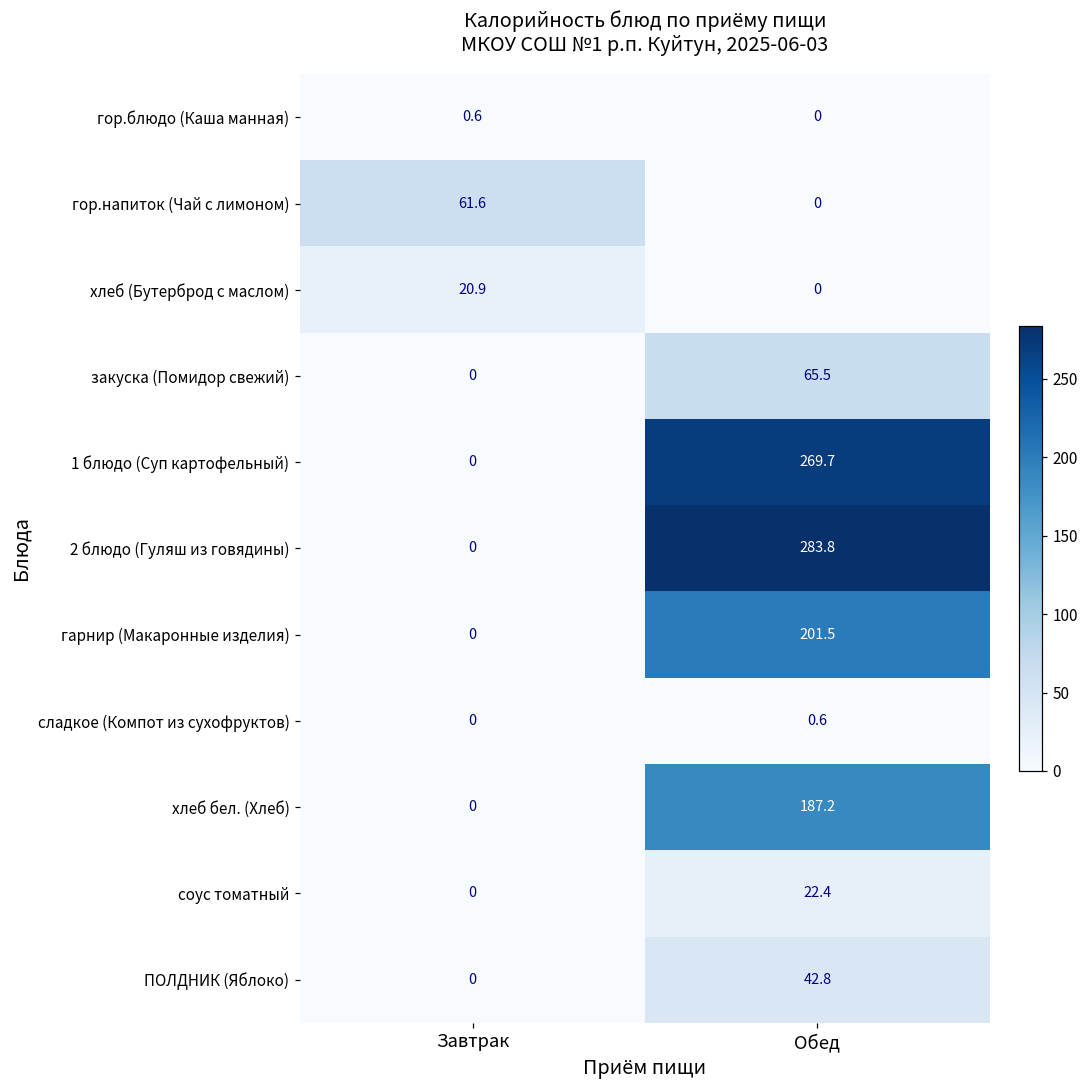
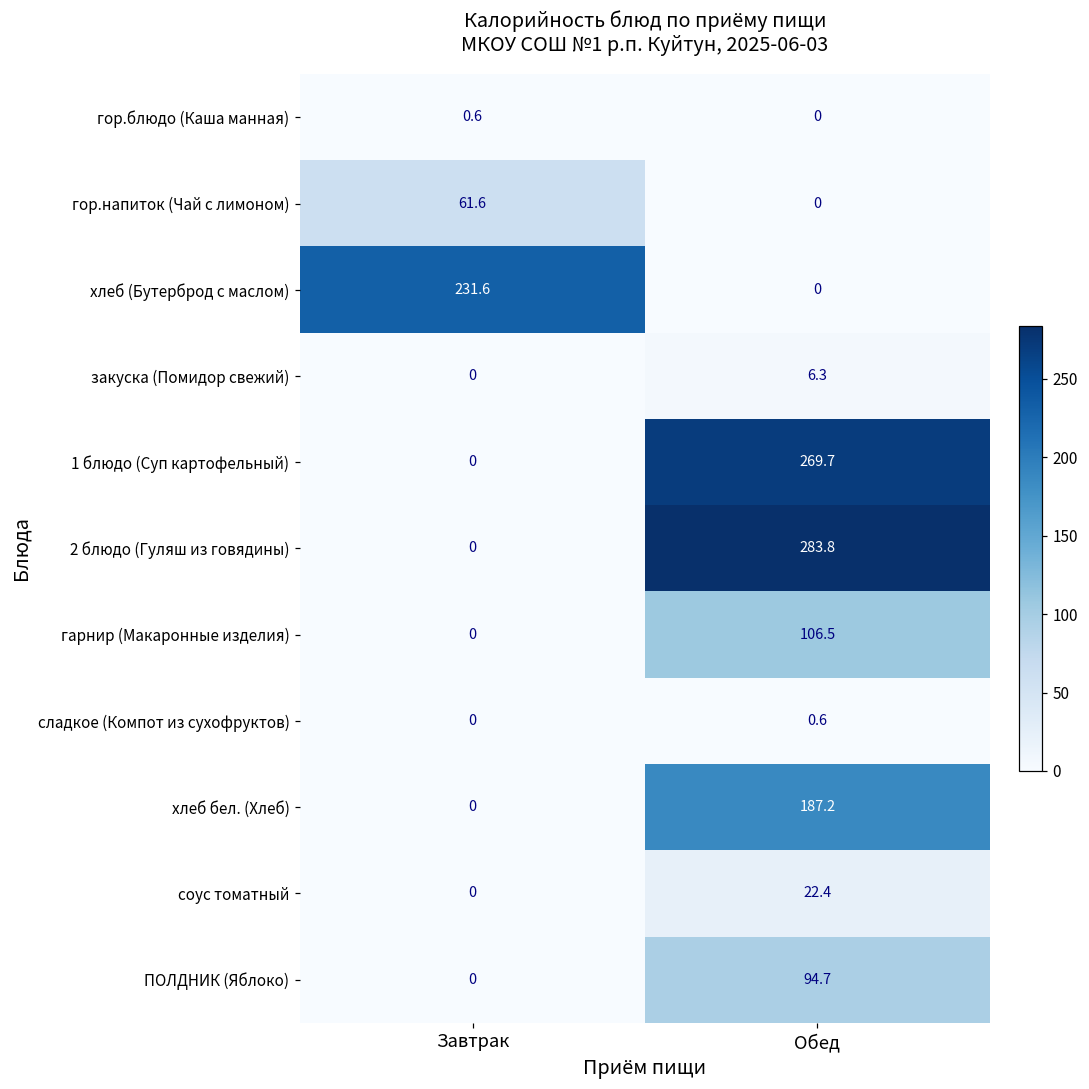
хлеб (Бутерброд с маслом), Завтрак: 20.9 -> 231.6
закуска (Помидор свежий), Обед: 65.5 -> 6.3
гарнир (Макаронные изделия), Обед: 201.5 -> 106.5
ПОЛДНИК (Яблоко), Обед: 42.8 -> 94.7
